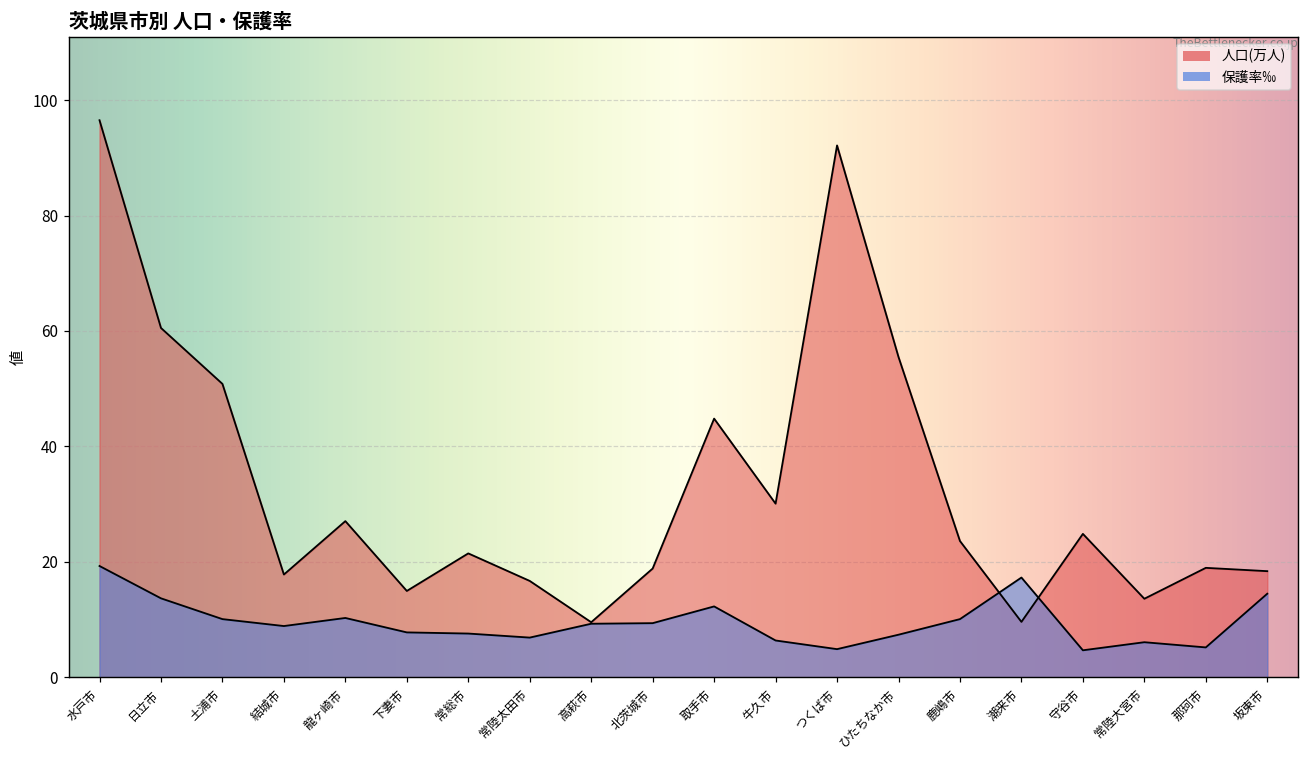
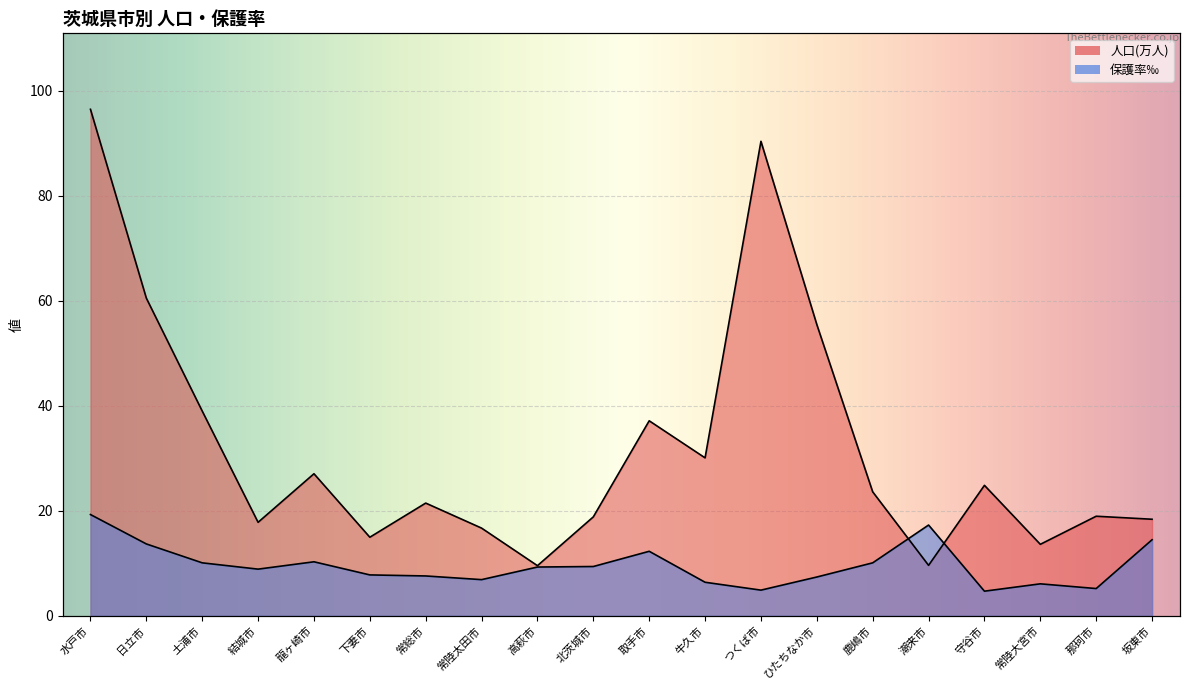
人口(万人), 土浦市: 51 -> 39
人口(万人), 取手市: 45 -> 37
人口(万人), つくば市: 92 -> 90
